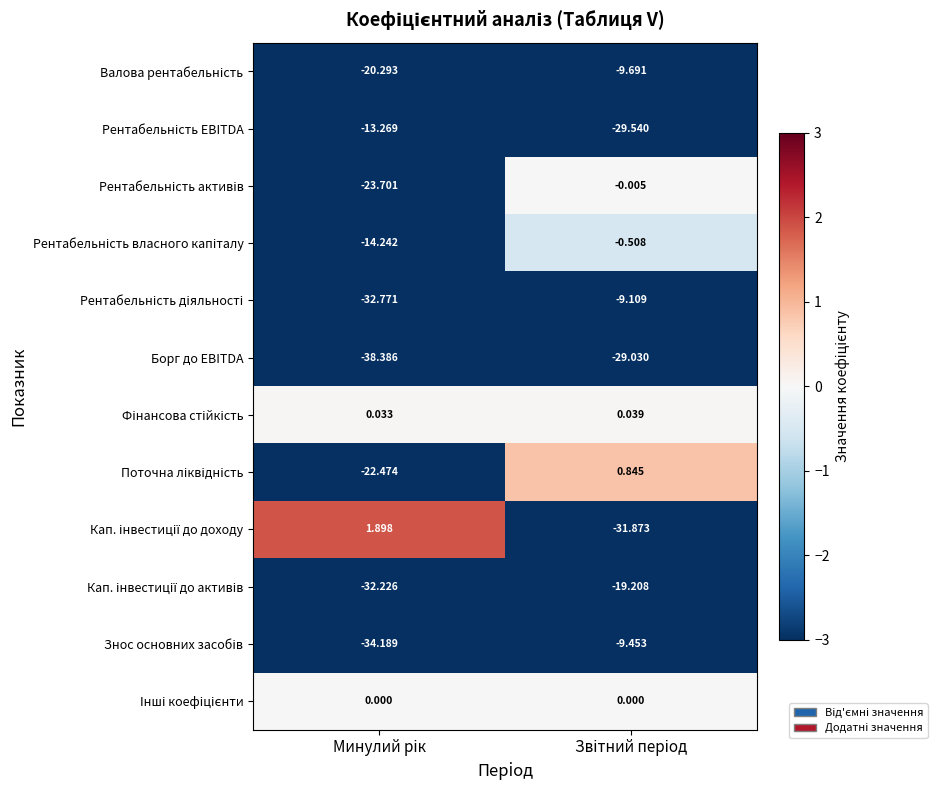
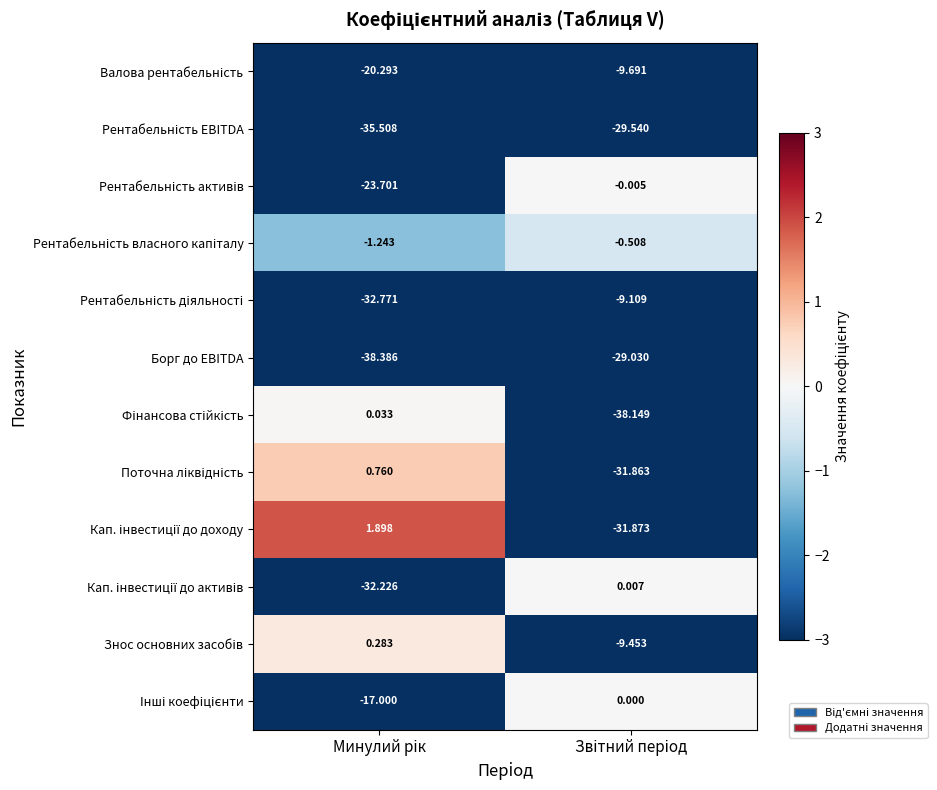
Рентабельність EBITDA, Минулий рік: -13.269 -> -35.508
Рентабельність власного капіталу, Минулий рік: -14.242 -> -1.243
Фінансова стійкість, Звітний період: 0.039 -> -38.149
Поточна ліквідність, Минулий рік: -22.474 -> 0.760
Поточна ліквідність, Звітний період: 0.845 -> -31.863
Кап. інвестиції до активів, Звітний період: -19.208 -> 0.007
Знос основних засобів, Минулий рік: -34.189 -> 0.283
Інші коефіцієнти, Минулий рік: 0.000 -> -17.000
